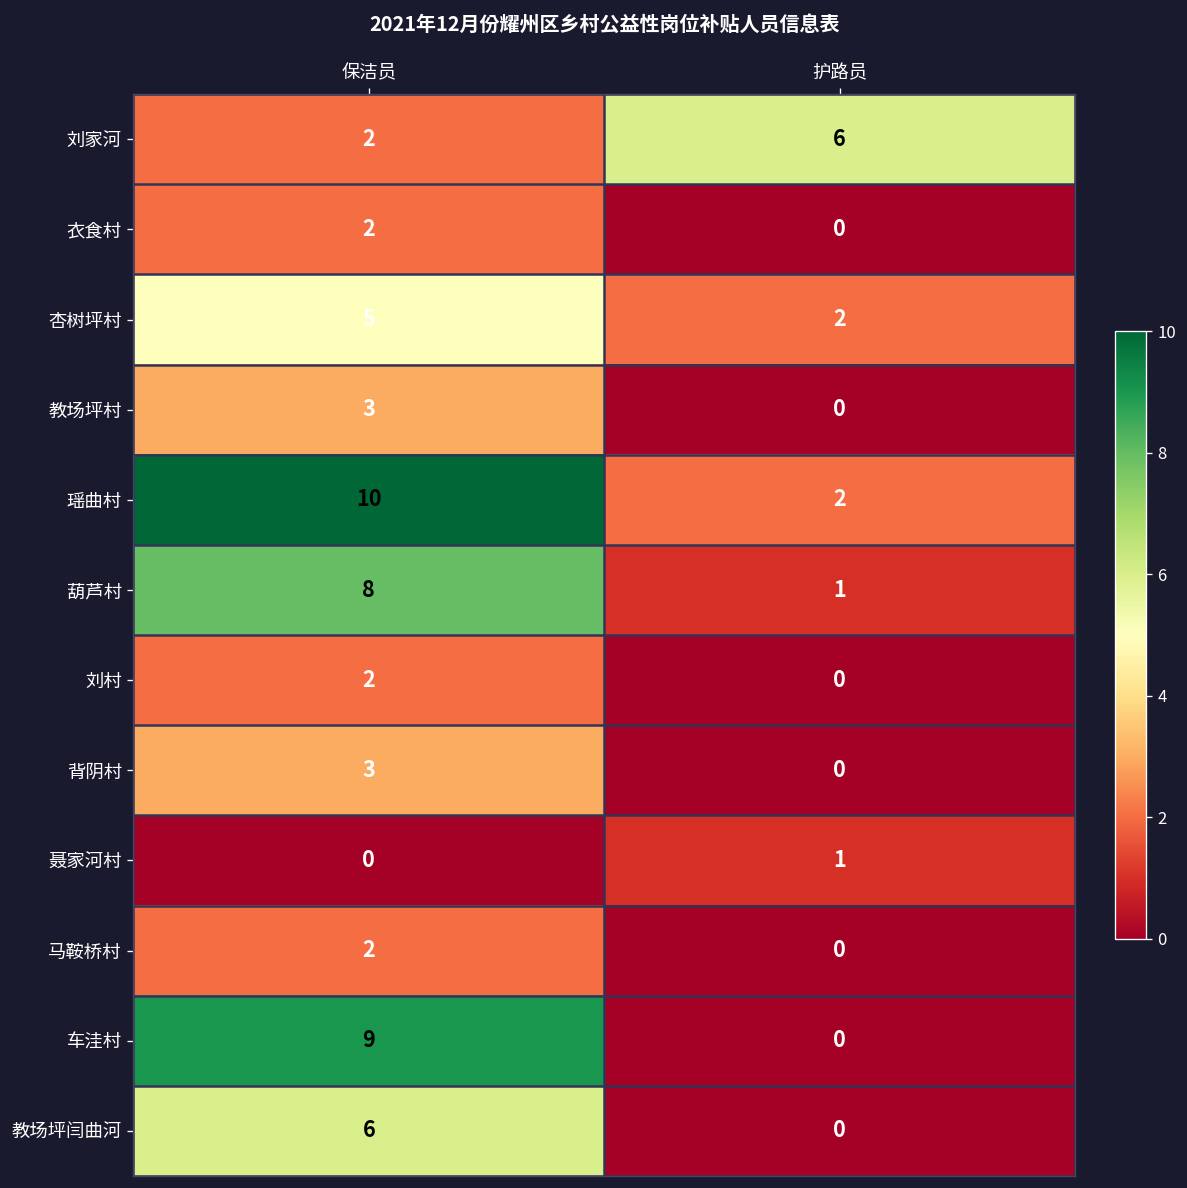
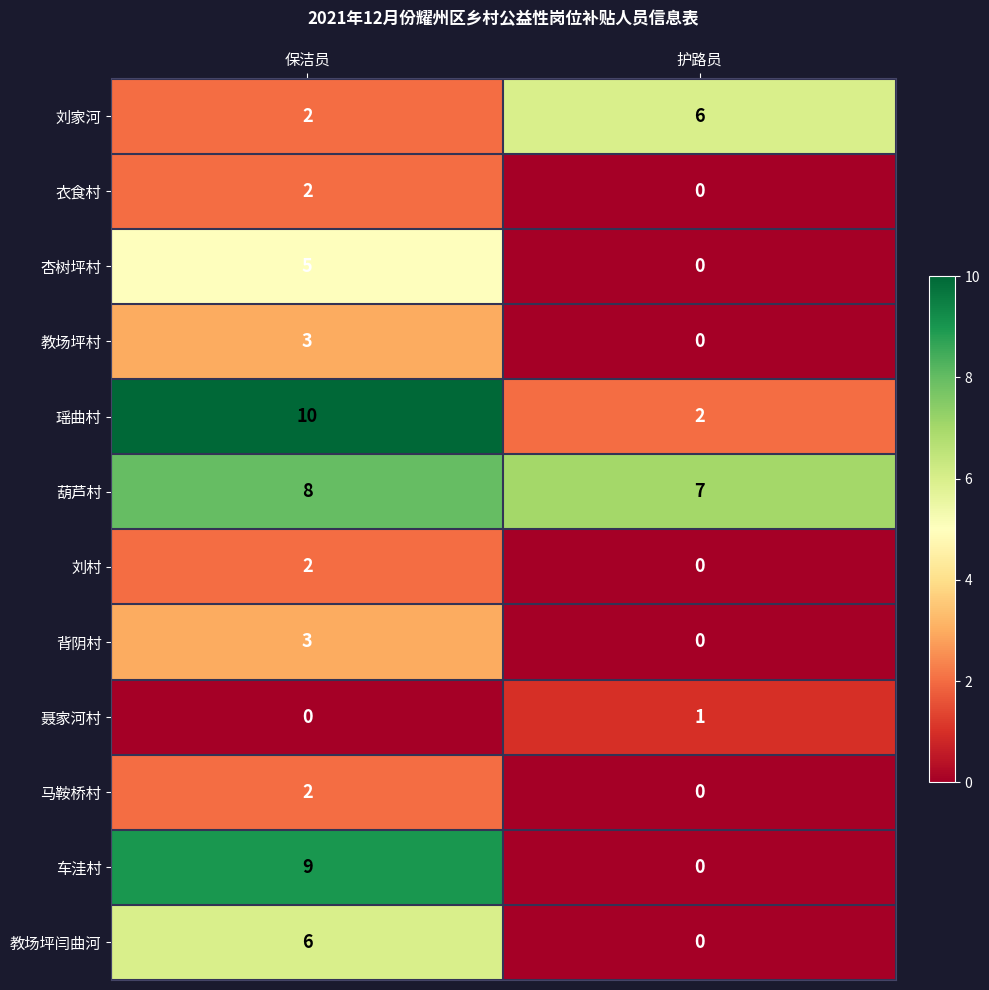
杏树坪村, 护路员: 2 -> 0
葫芦村, 护路员: 1 -> 7
